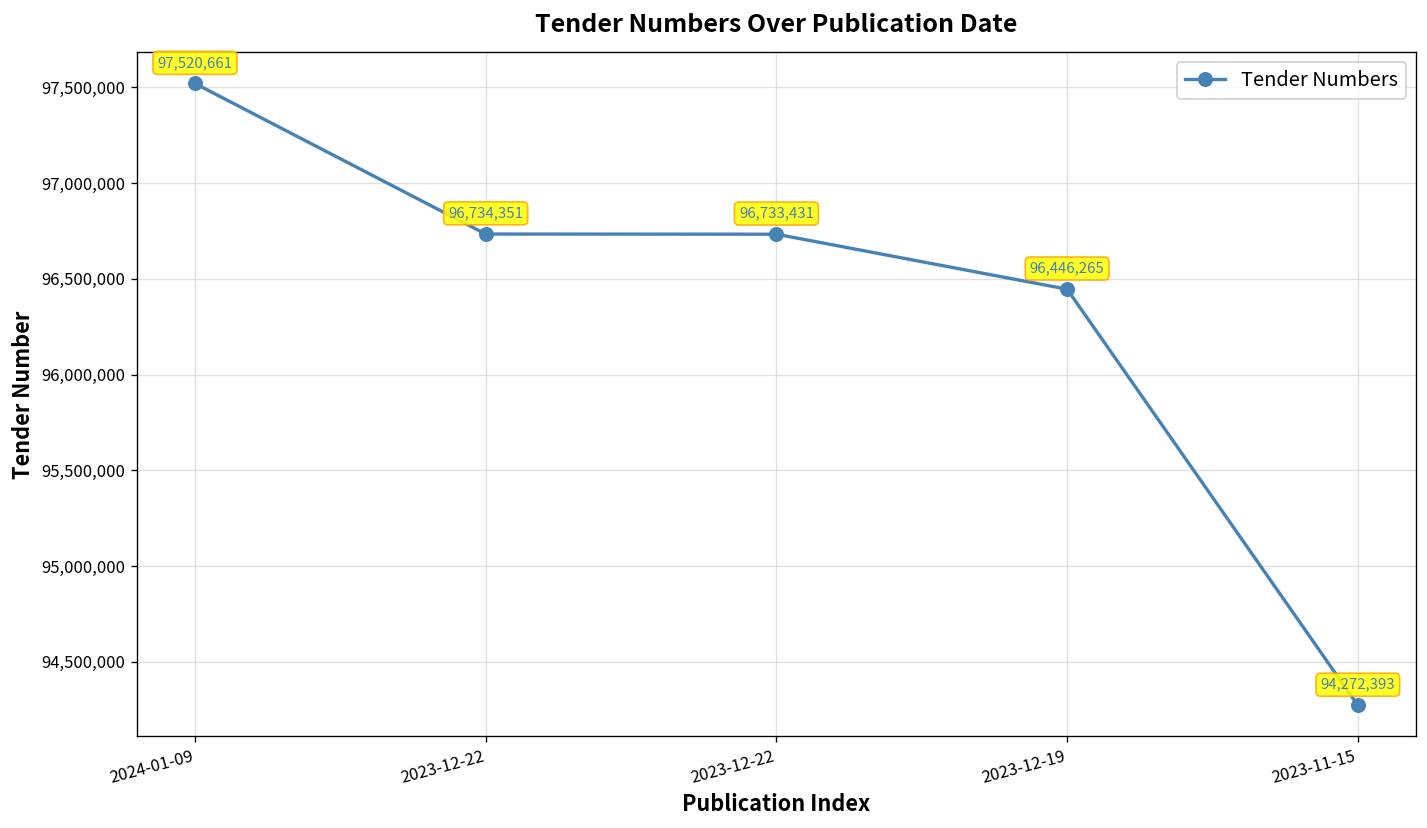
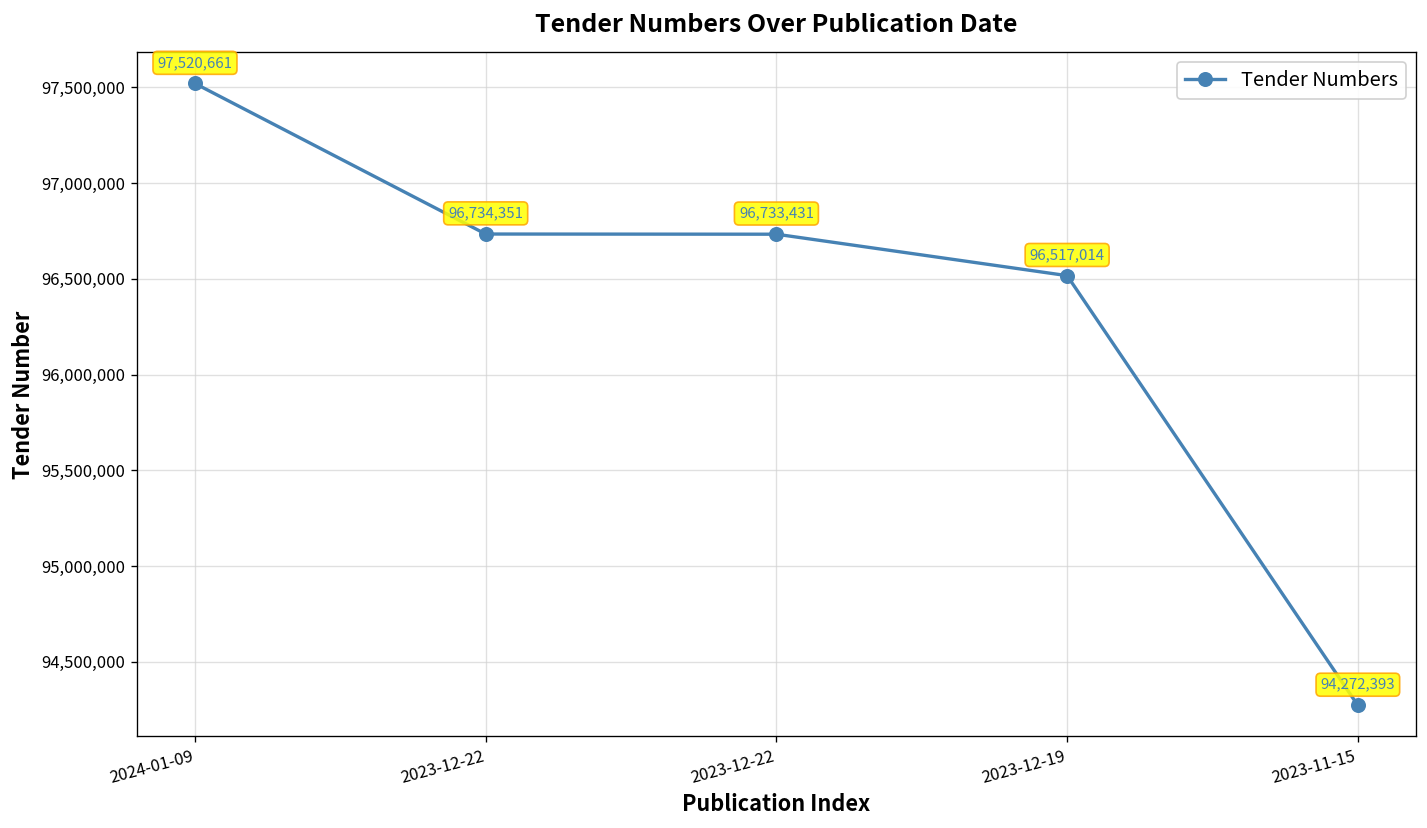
2023-12-19: 96,446,265 -> 96,517,014
